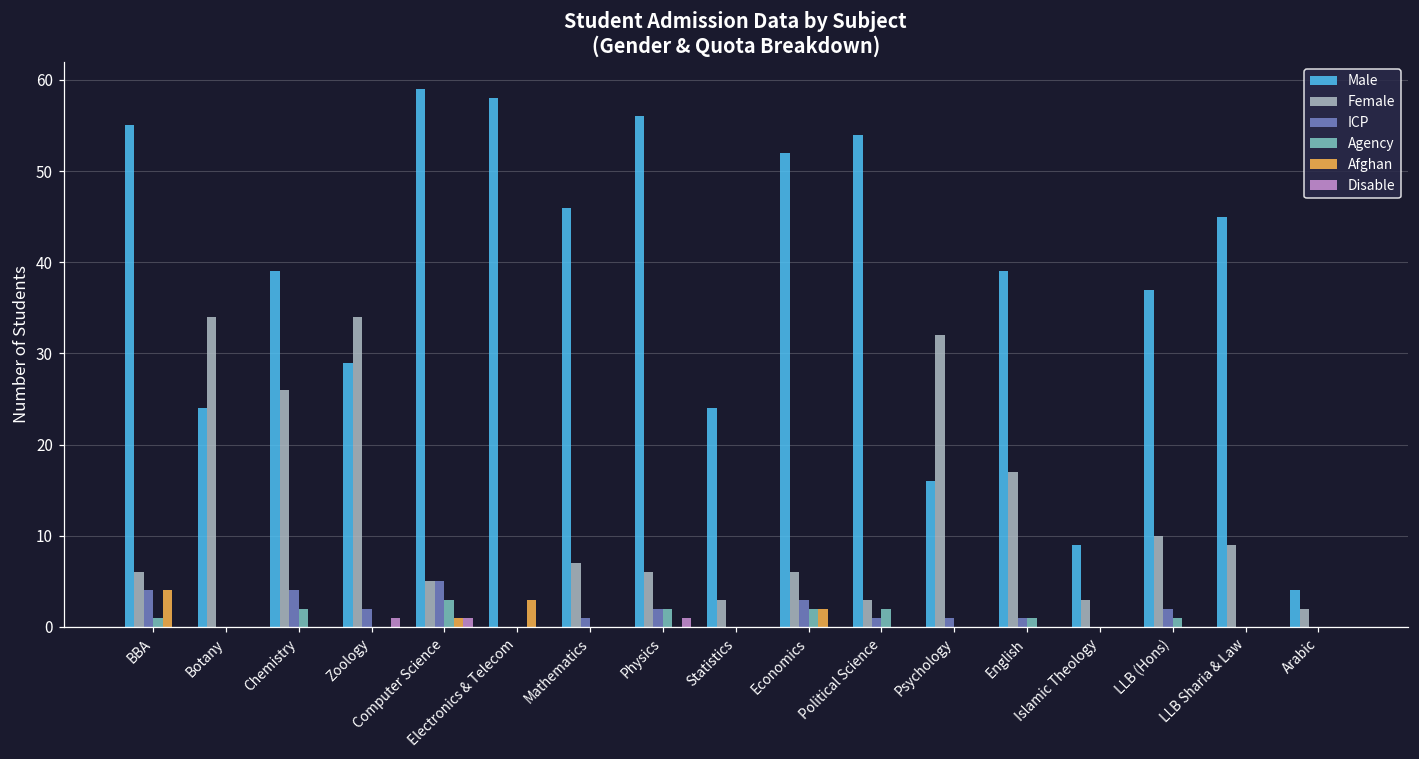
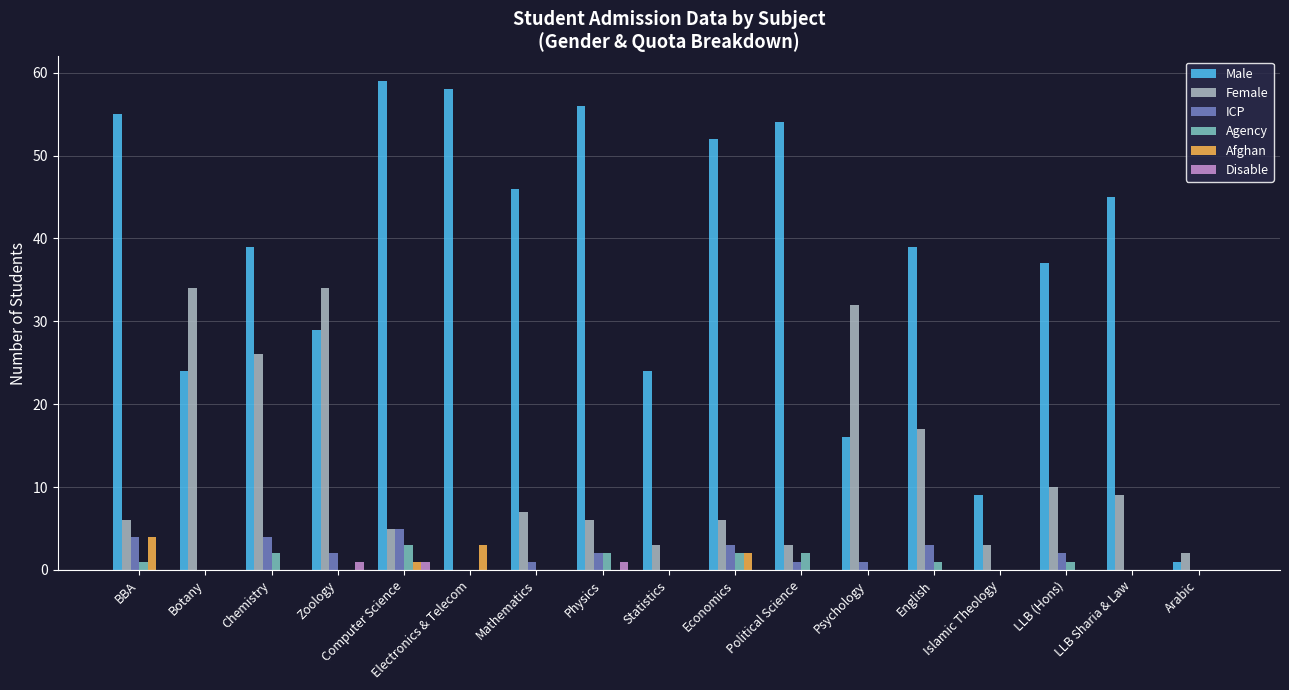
ICP, English: 1 -> 3
Male, Arabic: 4 -> 1
